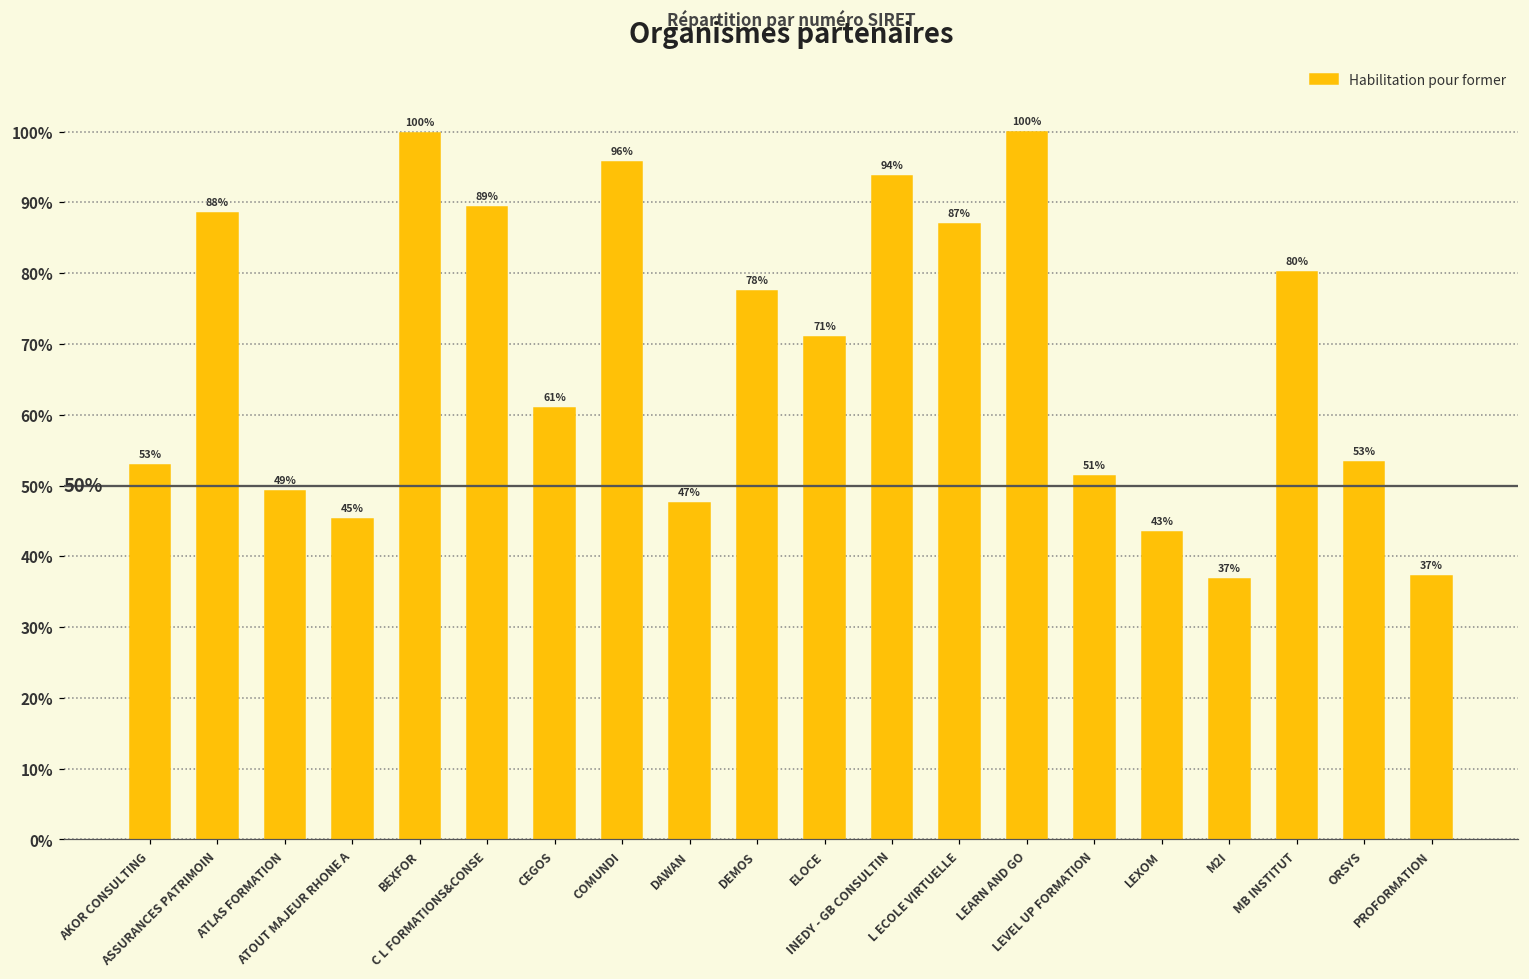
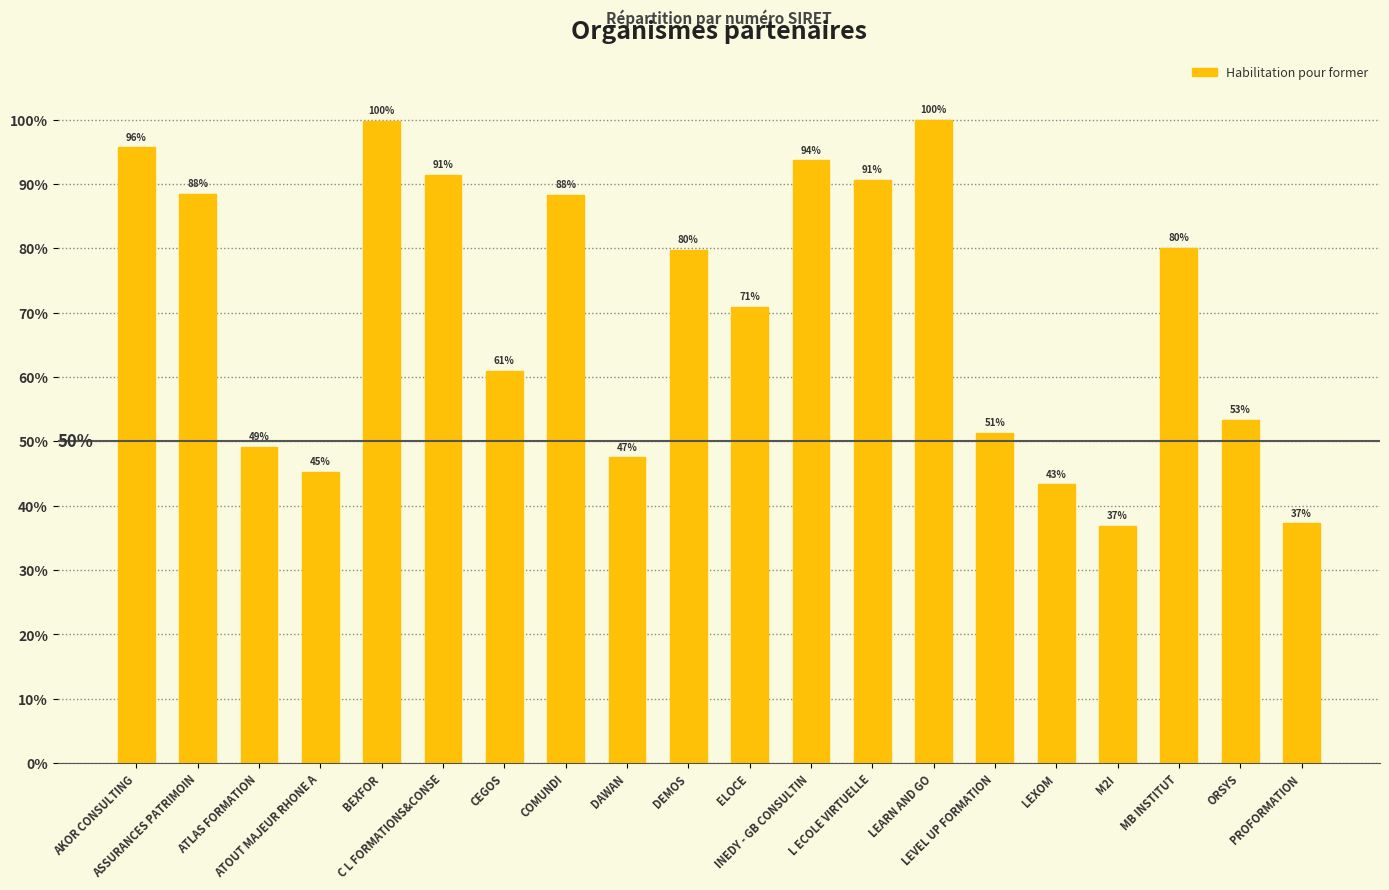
AKOR CONSULTING: 53% -> 96%
C L FORMATIONS&CONSE: 89% -> 91%
COMUNDI: 96% -> 88%
DEMOS: 78% -> 80%
L ECOLE VIRTUELLE: 87% -> 91%
